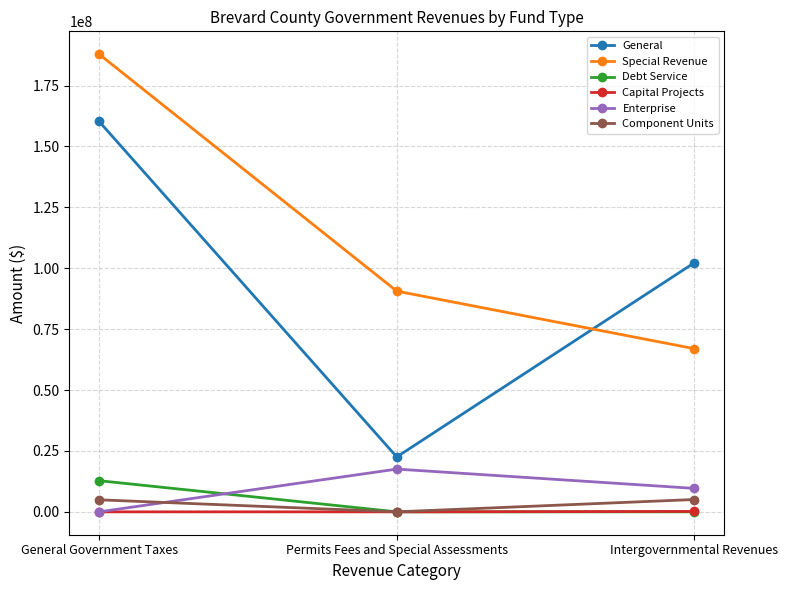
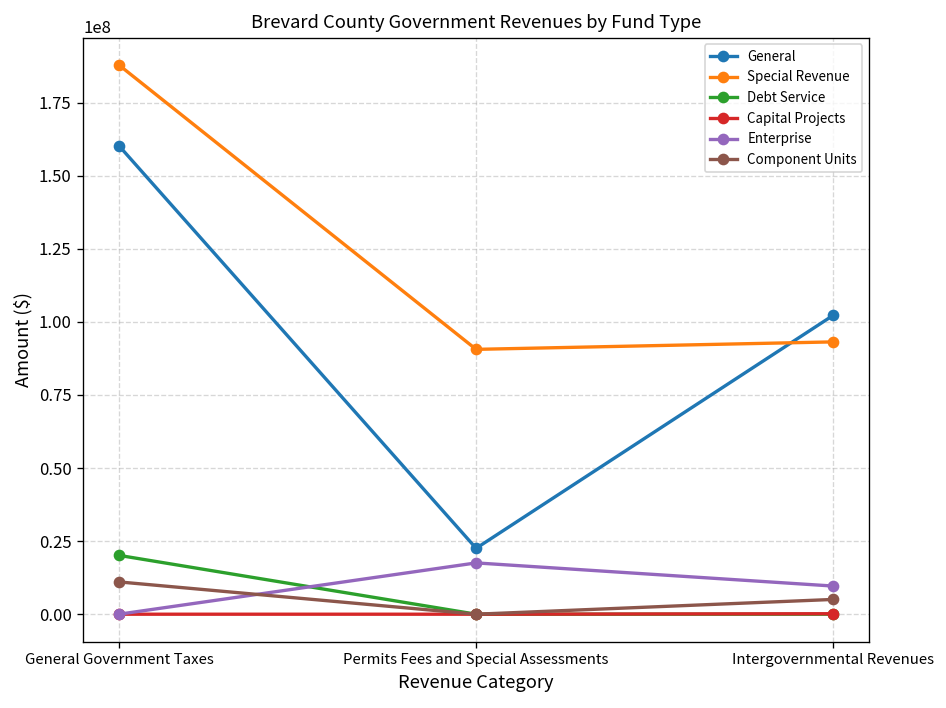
Debt Service, General Government Taxes: 13000000 -> 20000000
Component Units, General Government Taxes: 5000000 -> 11000000
Special Revenue, Intergovernmental Revenues: 67000000 -> 93000000
